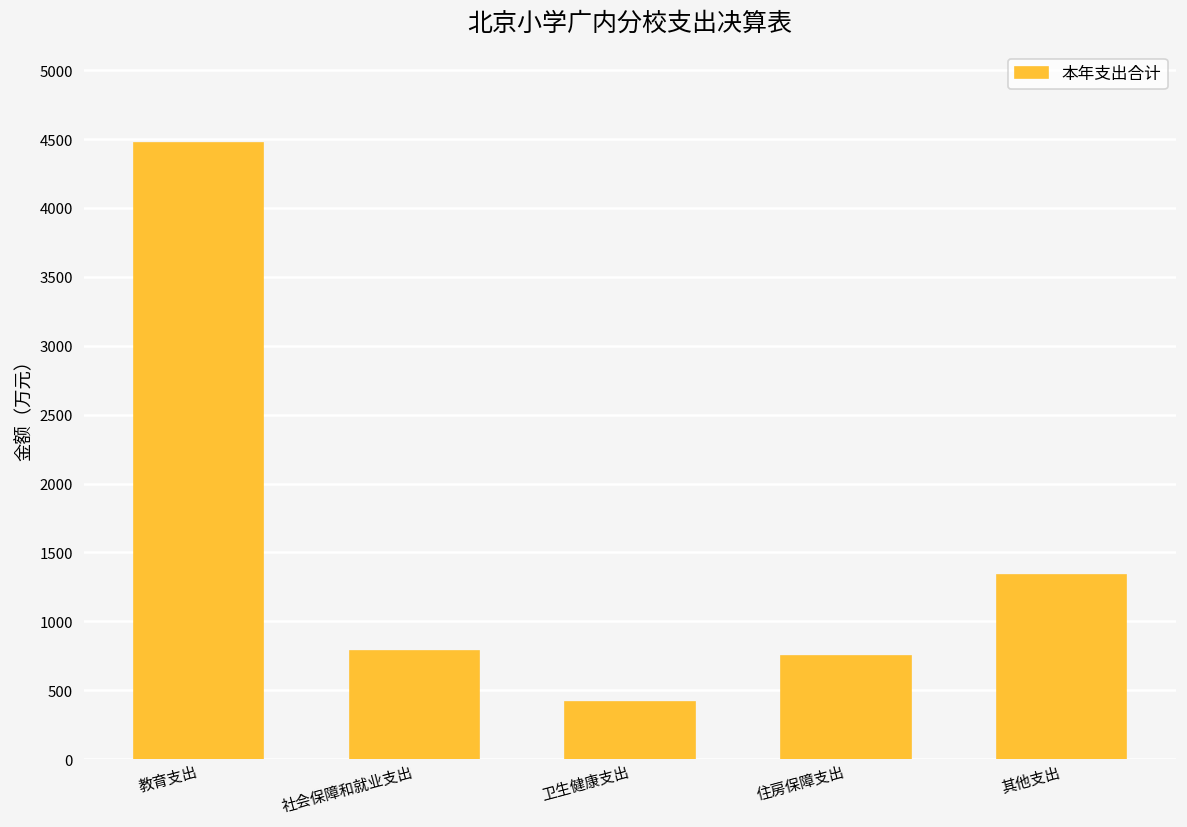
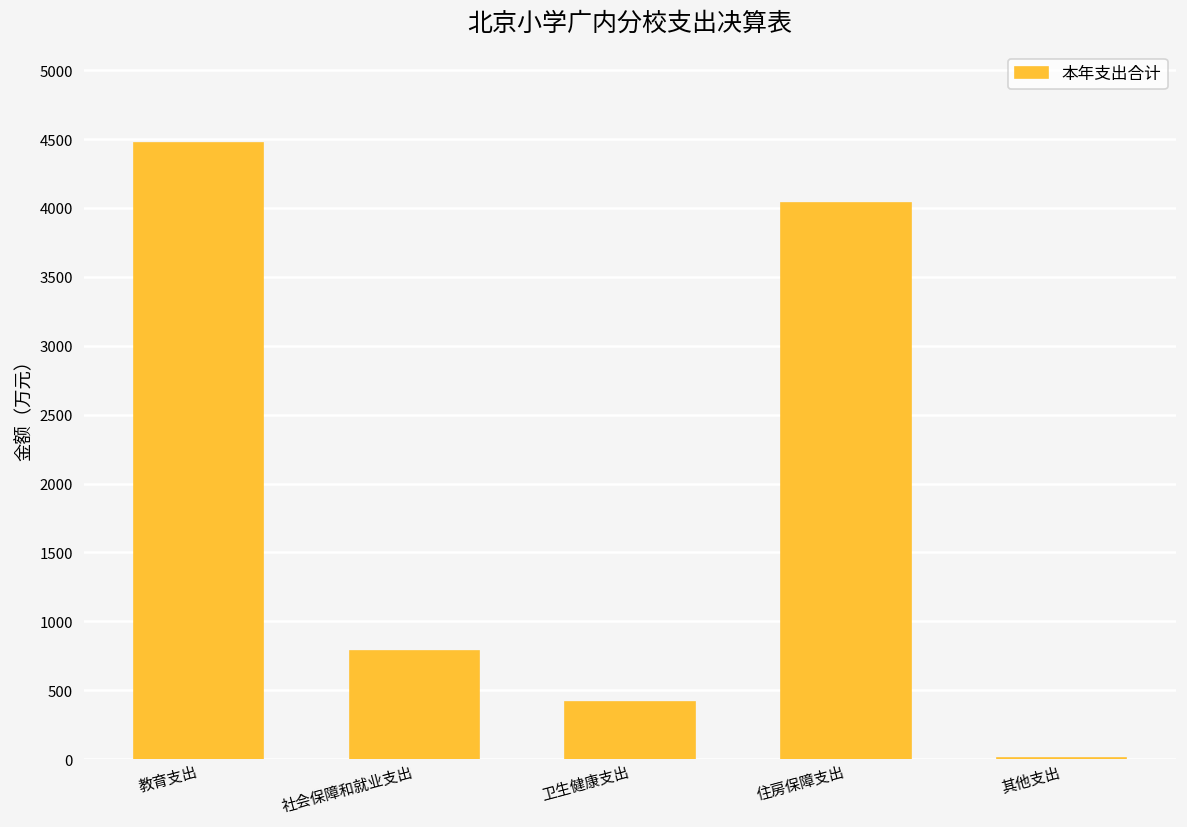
住房保障支出: 750 -> 4030
其他支出: 1340 -> 10
